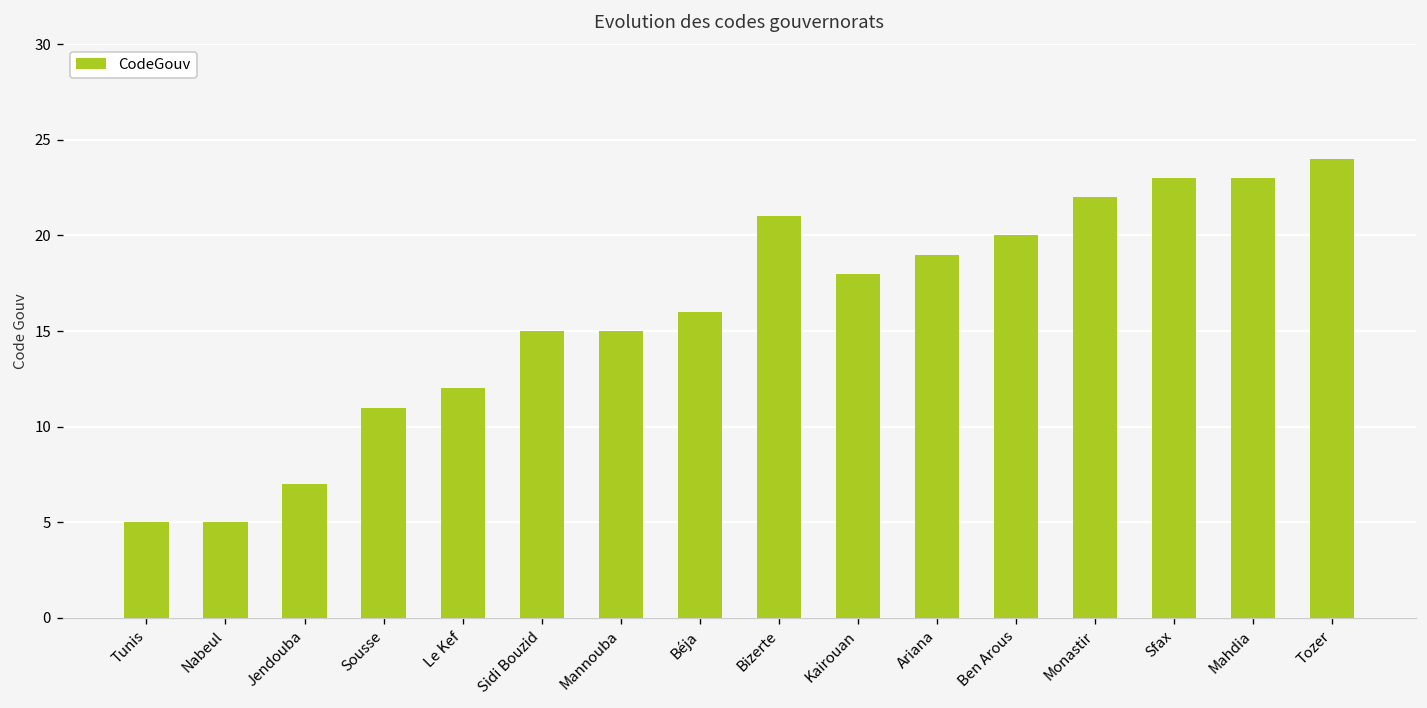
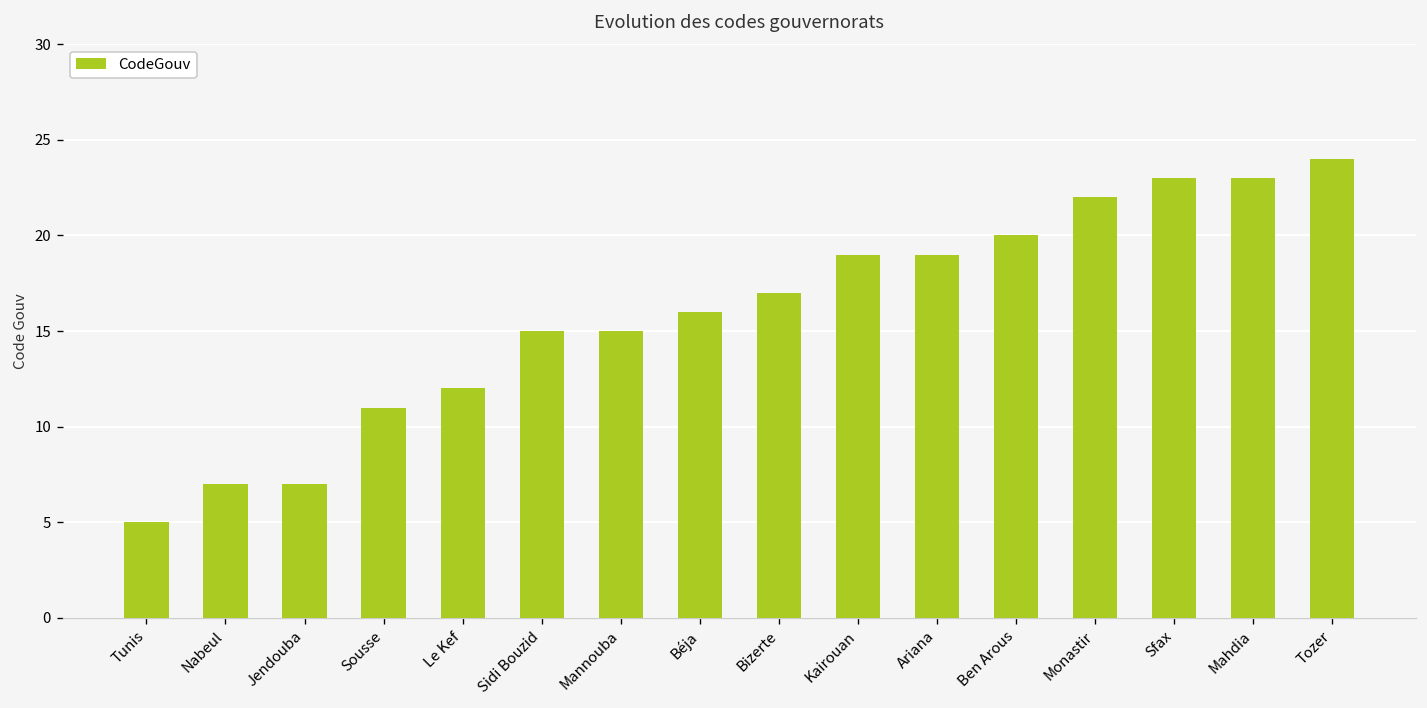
Nabeul: 5 -> 7
Bizerte: 21 -> 17
Kairouan: 18 -> 19
